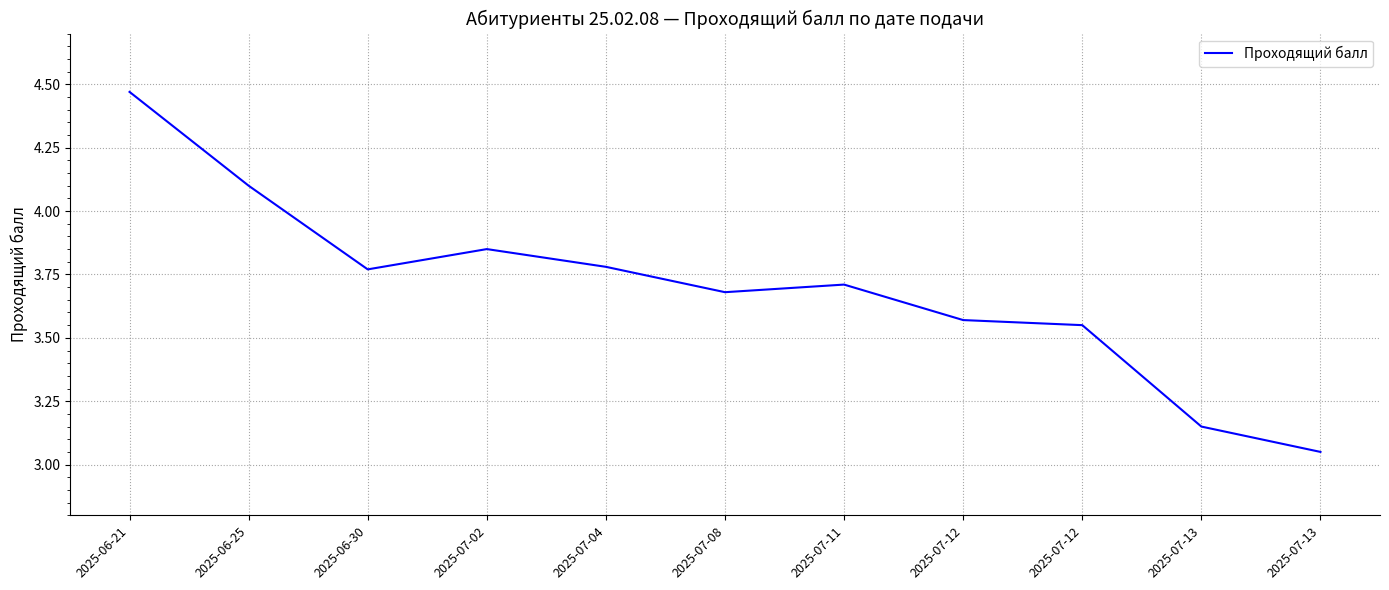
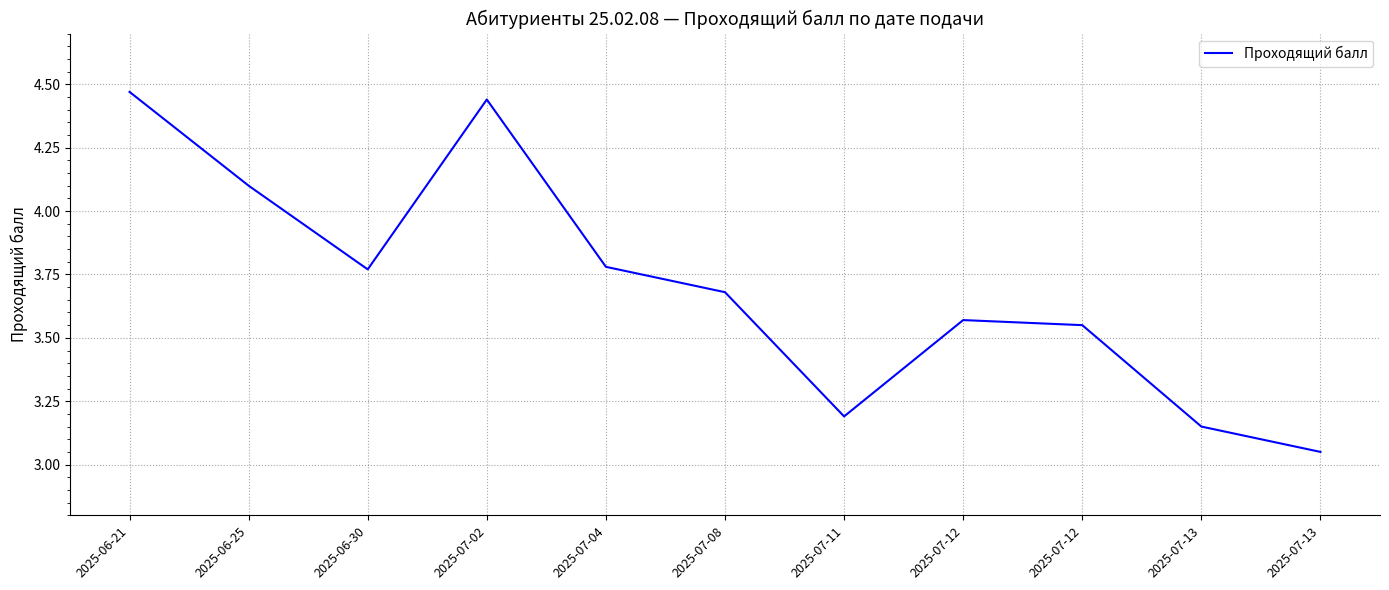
2025-07-02: 3.85 -> 4.44
2025-07-11: 3.71 -> 3.19
